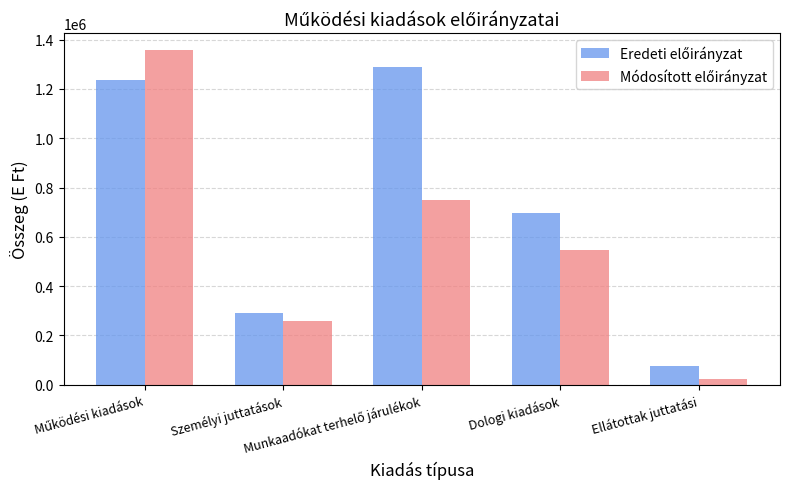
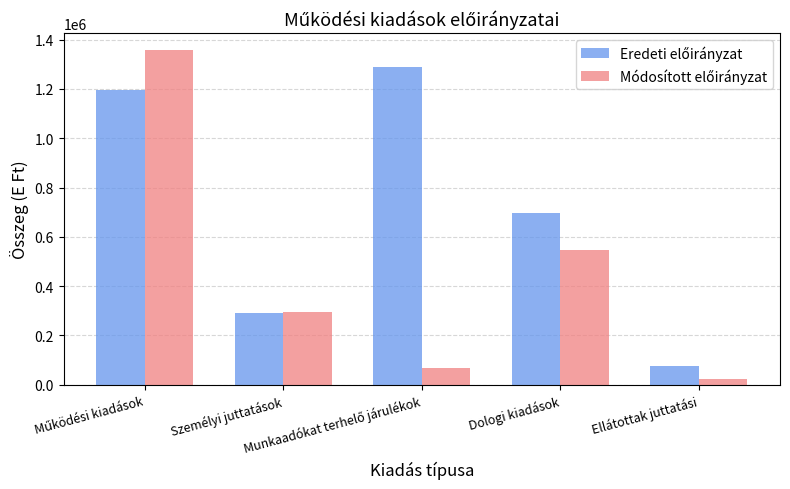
Eredeti előirányzat, Működési kiadások: 1240000 -> 1200000
Módosított előirányzat, Személyi juttatások: 260000 -> 290000
Módosított előirányzat, Munkaadókat terhelő járulékok: 750000 -> 70000
